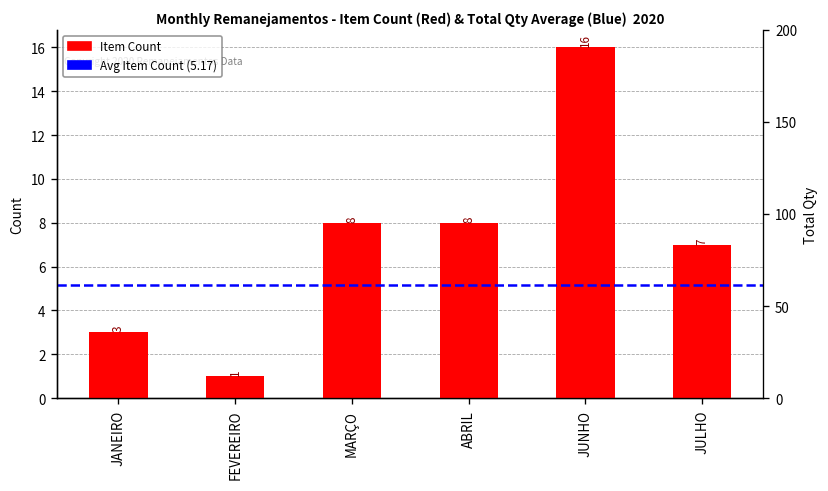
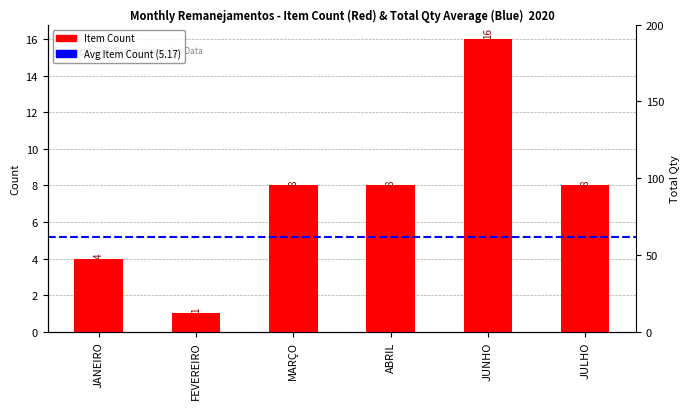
Item Count, JANEIRO: 3 -> 4
Item Count, JULHO: 7 -> 8
